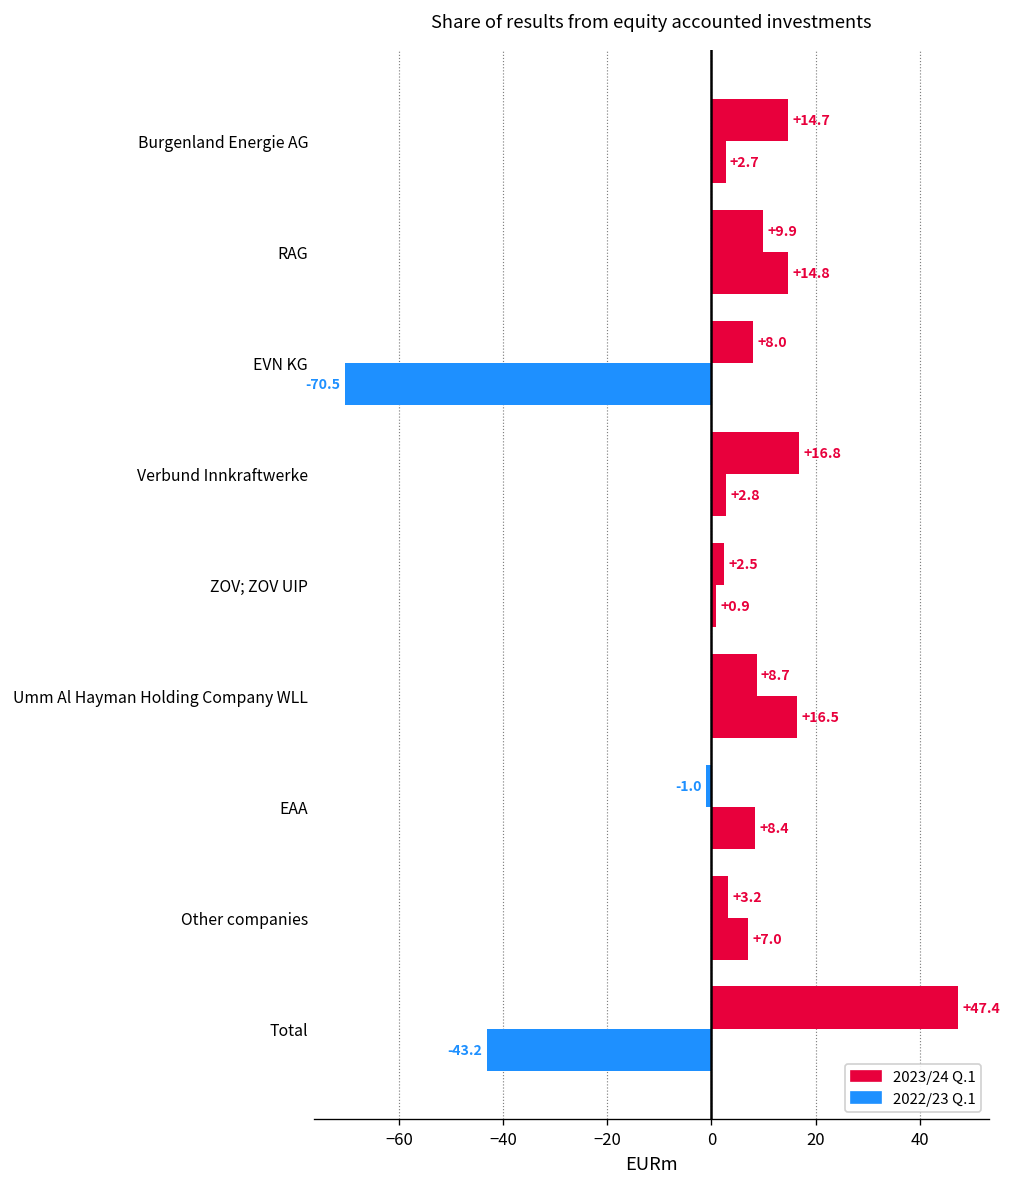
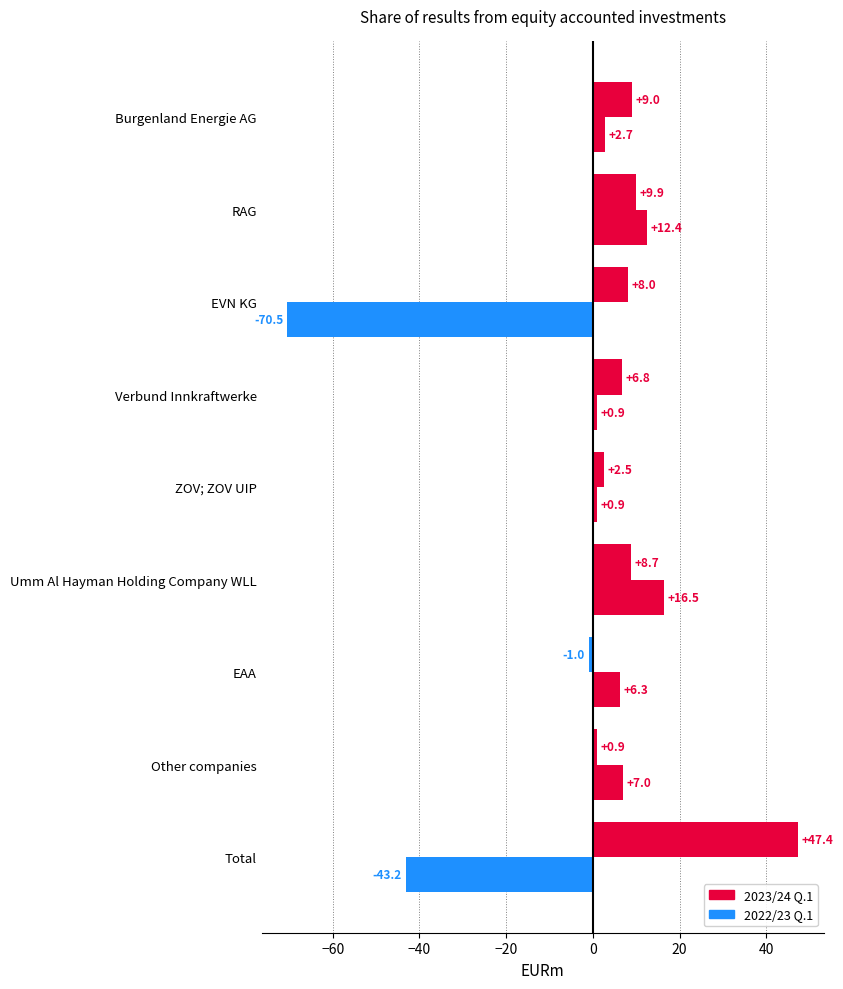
2023/24 Q.1, Burgenland Energie AG: +14.7 -> +9.0
2022/23 Q.1, RAG: +14.8 -> +12.4
2023/24 Q.1, Verbund Innkraftwerke: +16.8 -> +6.8
2022/23 Q.1, Verbund Innkraftwerke: +2.8 -> +0.9
2022/23 Q.1, EAA: +8.4 -> +6.3
2023/24 Q.1, Other companies: +3.2 -> +0.9
